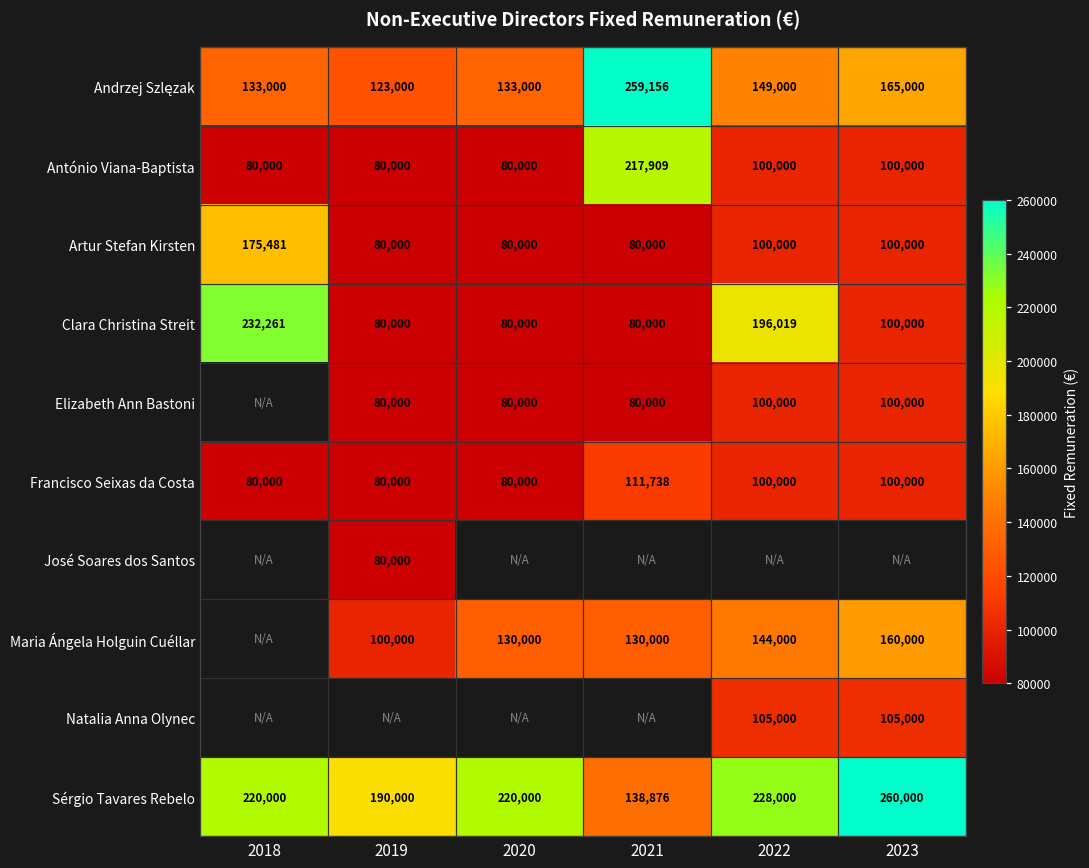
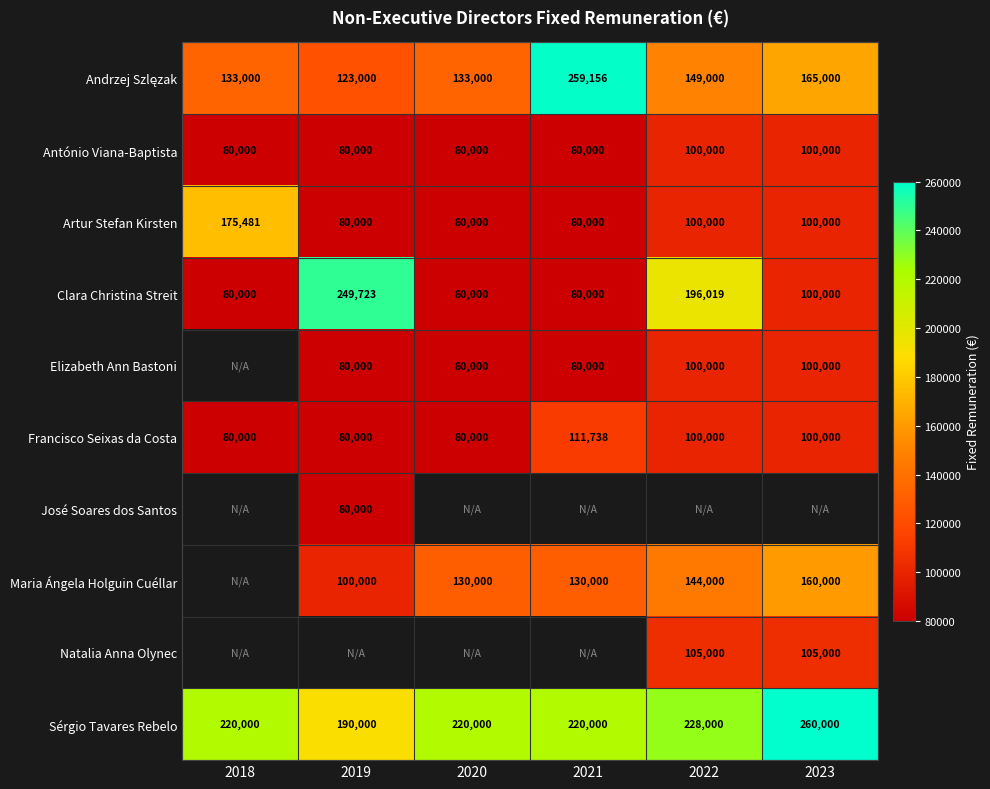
António Viana-Baptista, 2021: 217,909 -> 80,000
Clara Christina Streit, 2018: 232,261 -> 80,000
Clara Christina Streit, 2019: 80,000 -> 249,723
Sérgio Tavares Rebelo, 2021: 138,876 -> 220,000
